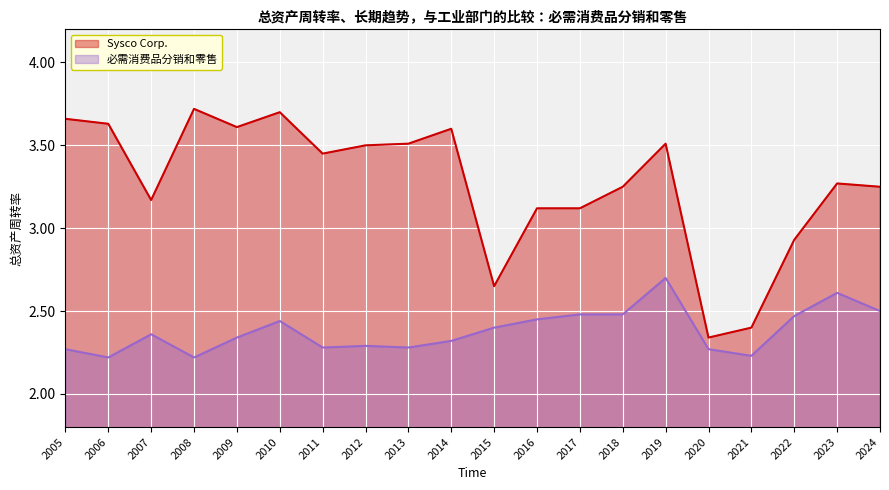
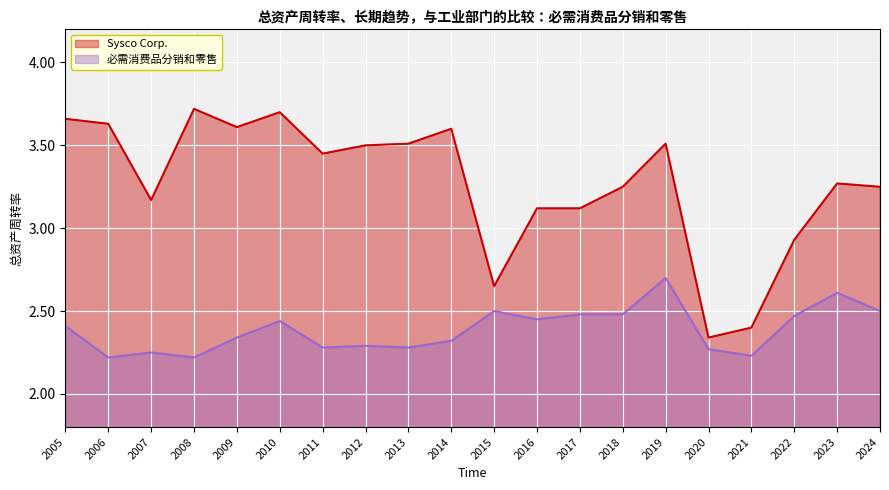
必需消费品分销和零售, 2005: 2.27 -> 2.41
必需消费品分销和零售, 2007: 2.36 -> 2.25
必需消费品分销和零售, 2015: 2.4 -> 2.5
